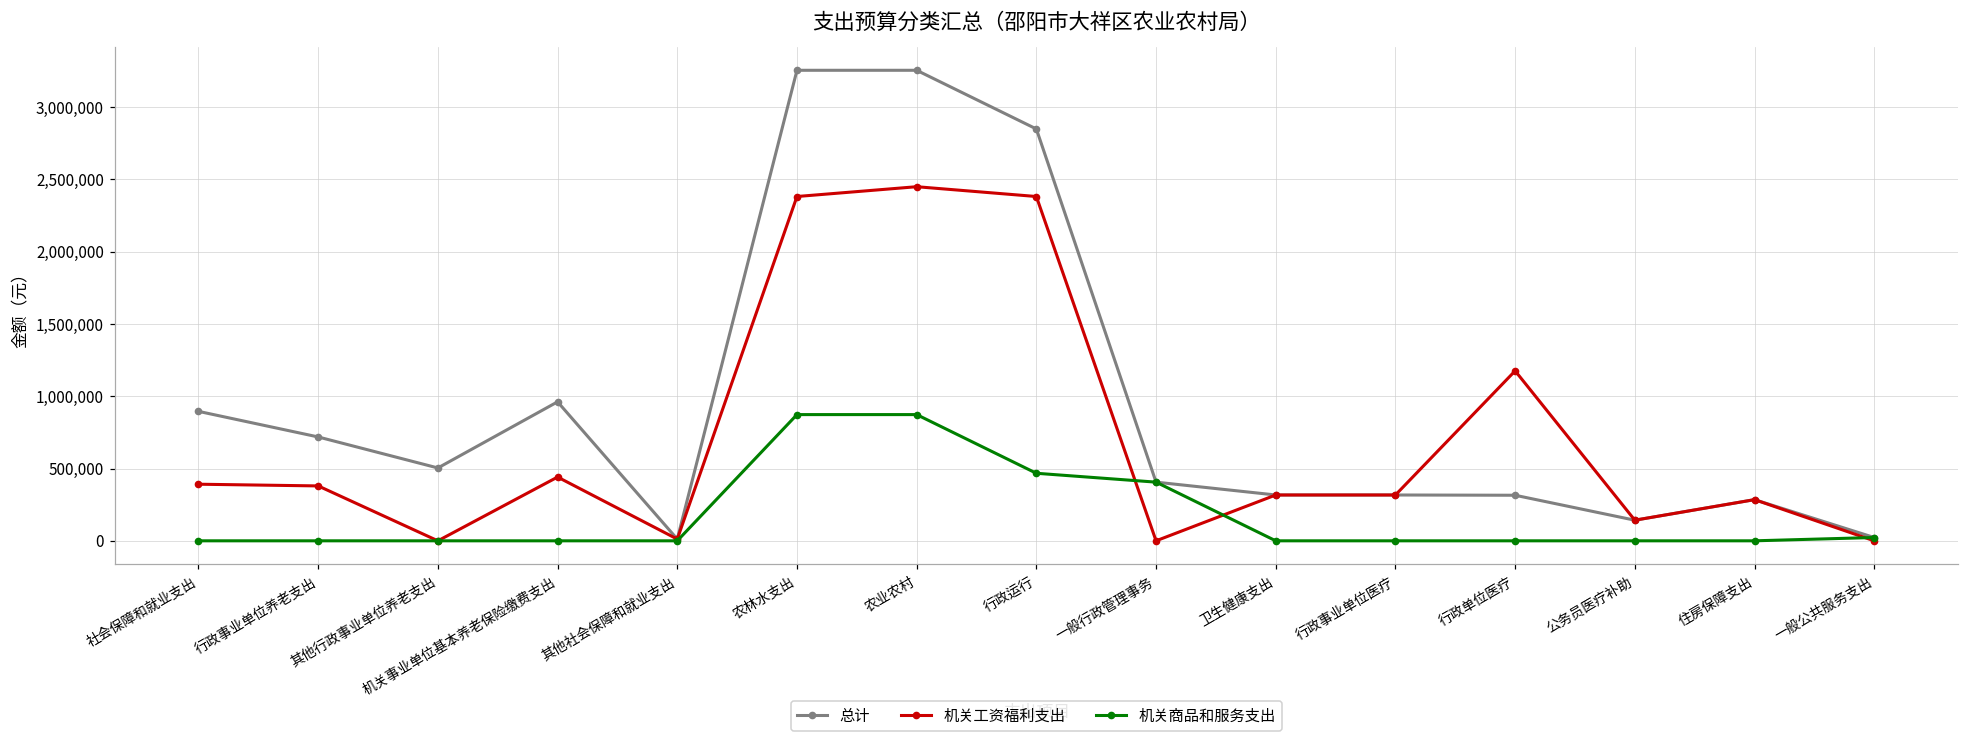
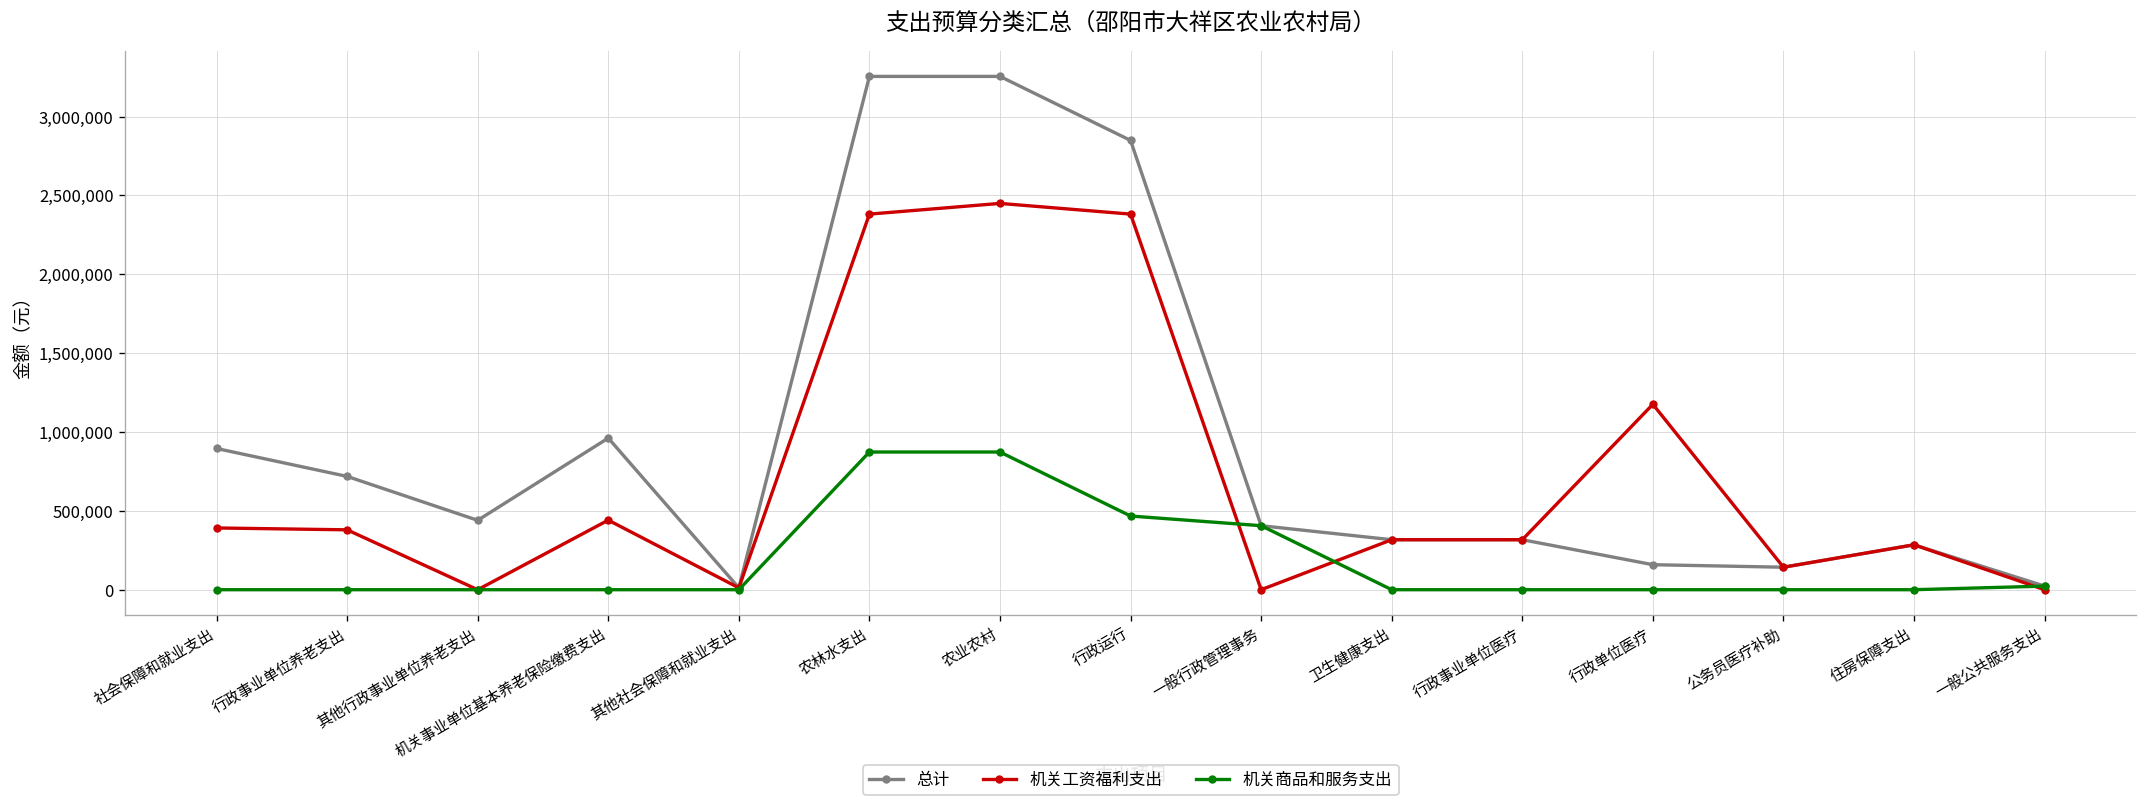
总计, 其他行政事业单位养老支出: 500,000 -> 440,000
总计, 行政单位医疗: 320,000 -> 160,000
